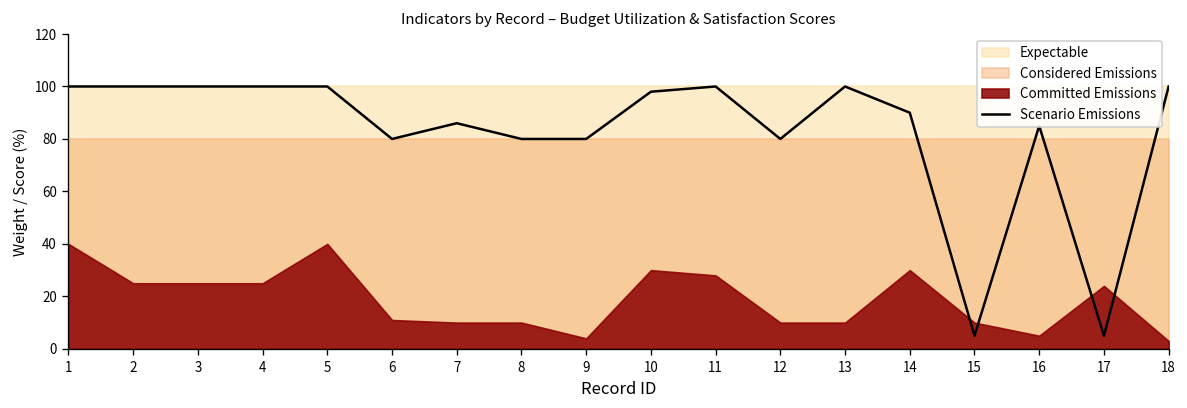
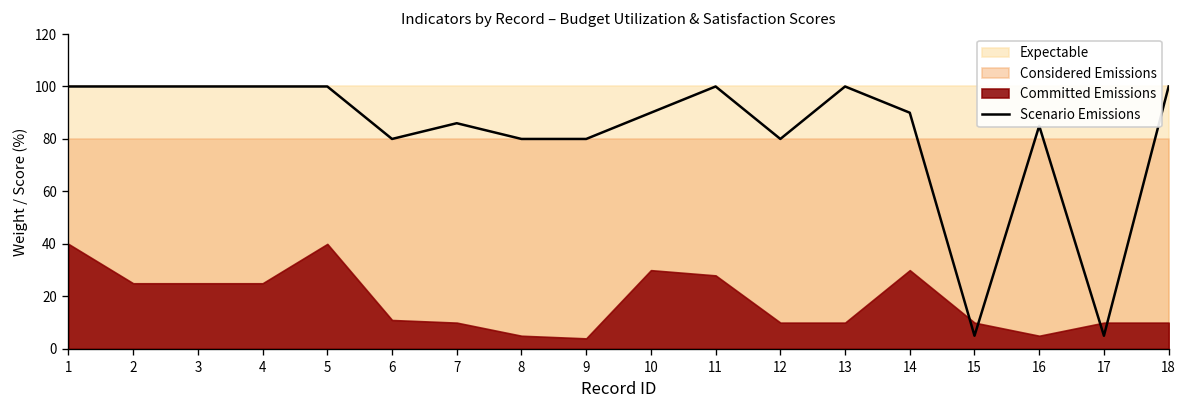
Committed Emissions, 8: 10 -> 5
Scenario Emissions, 10: 98 -> 90
Committed Emissions, 17: 24 -> 10
Committed Emissions, 18: 3 -> 10
